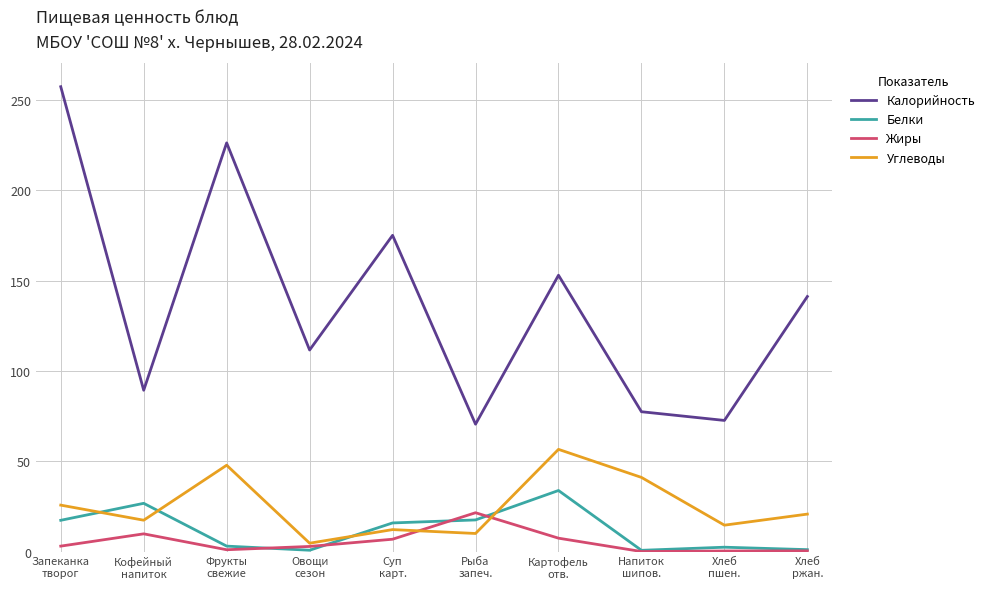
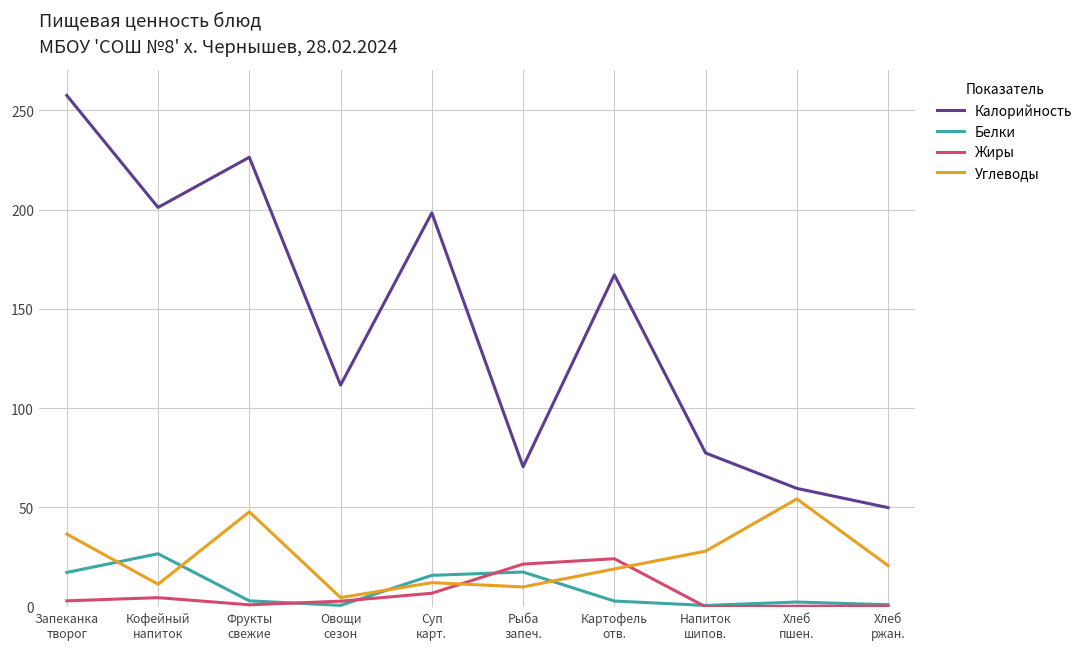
Углеводы, Запеканка творог: 26 -> 37
Калорийность, Кофейный напиток: 89 -> 201
Жиры, Кофейный напиток: 10 -> 5
Углеводы, Кофейный напиток: 17 -> 11
Калорийность, Суп карт.: 175 -> 198
Калорийность, Картофель отв.: 153 -> 167
Белки, Картофель отв.: 34 -> 3
Жиры, Картофель отв.: 7 -> 24
Углеводы, Картофель отв.: 57 -> 19
Углеводы, Напиток шипов.: 41 -> 28
Калорийность, Хлеб пшен.: 73 -> 60
Углеводы, Хлеб пшен.: 15 -> 54
Калорийность, Хлеб ржан.: 141 -> 50
